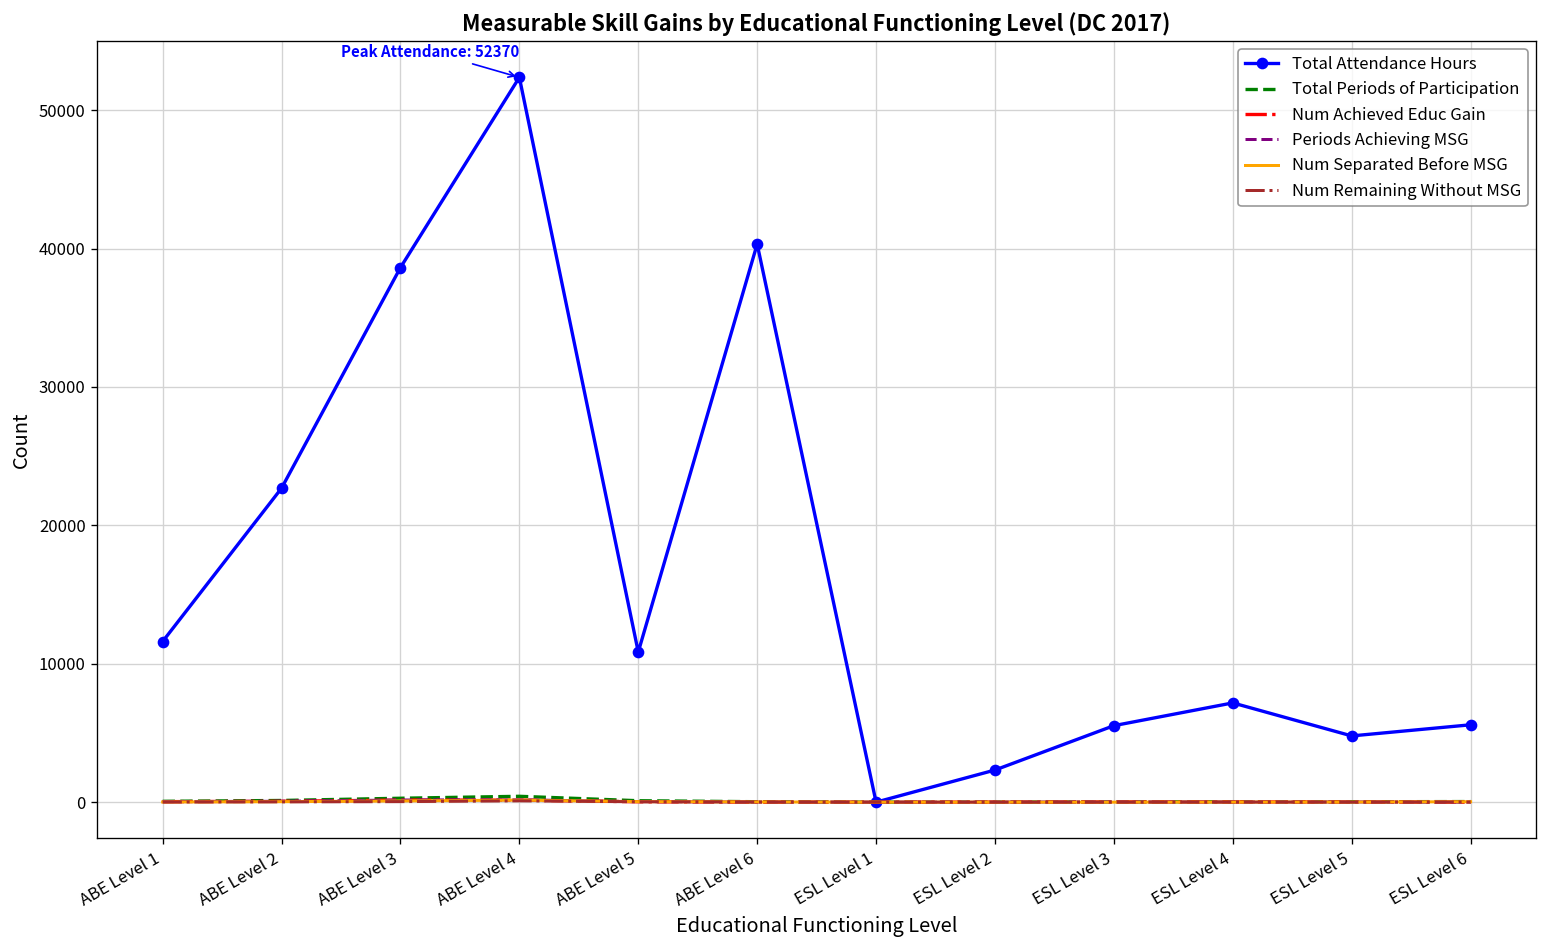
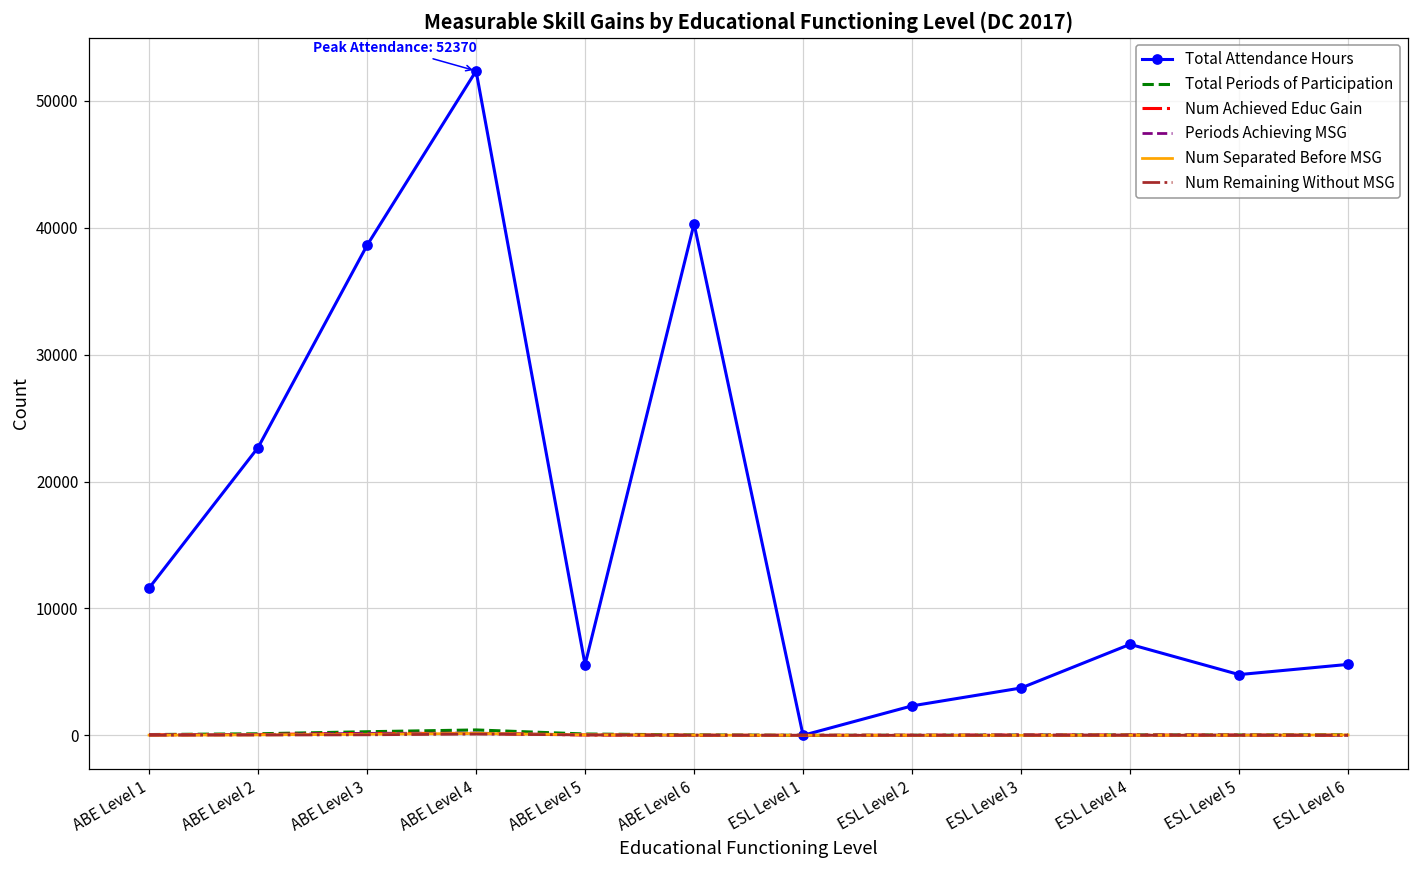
Total Attendance Hours, ABE Level 5: 10900 -> 5600
Total Attendance Hours, ESL Level 3: 5500 -> 3700
